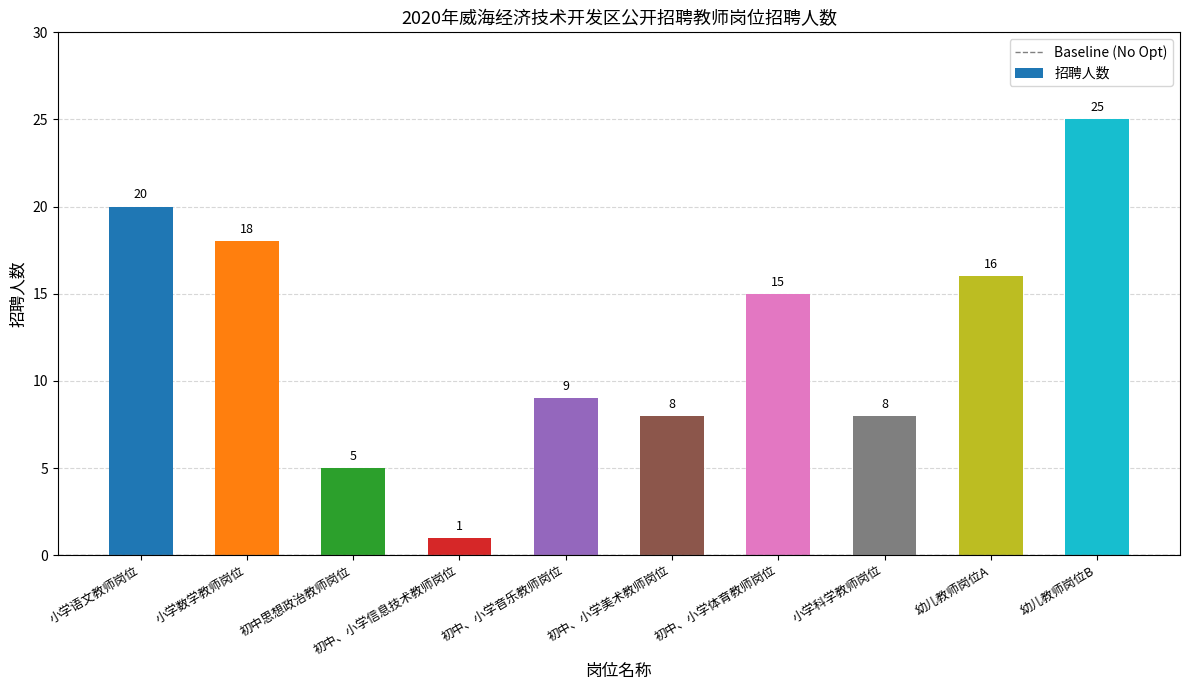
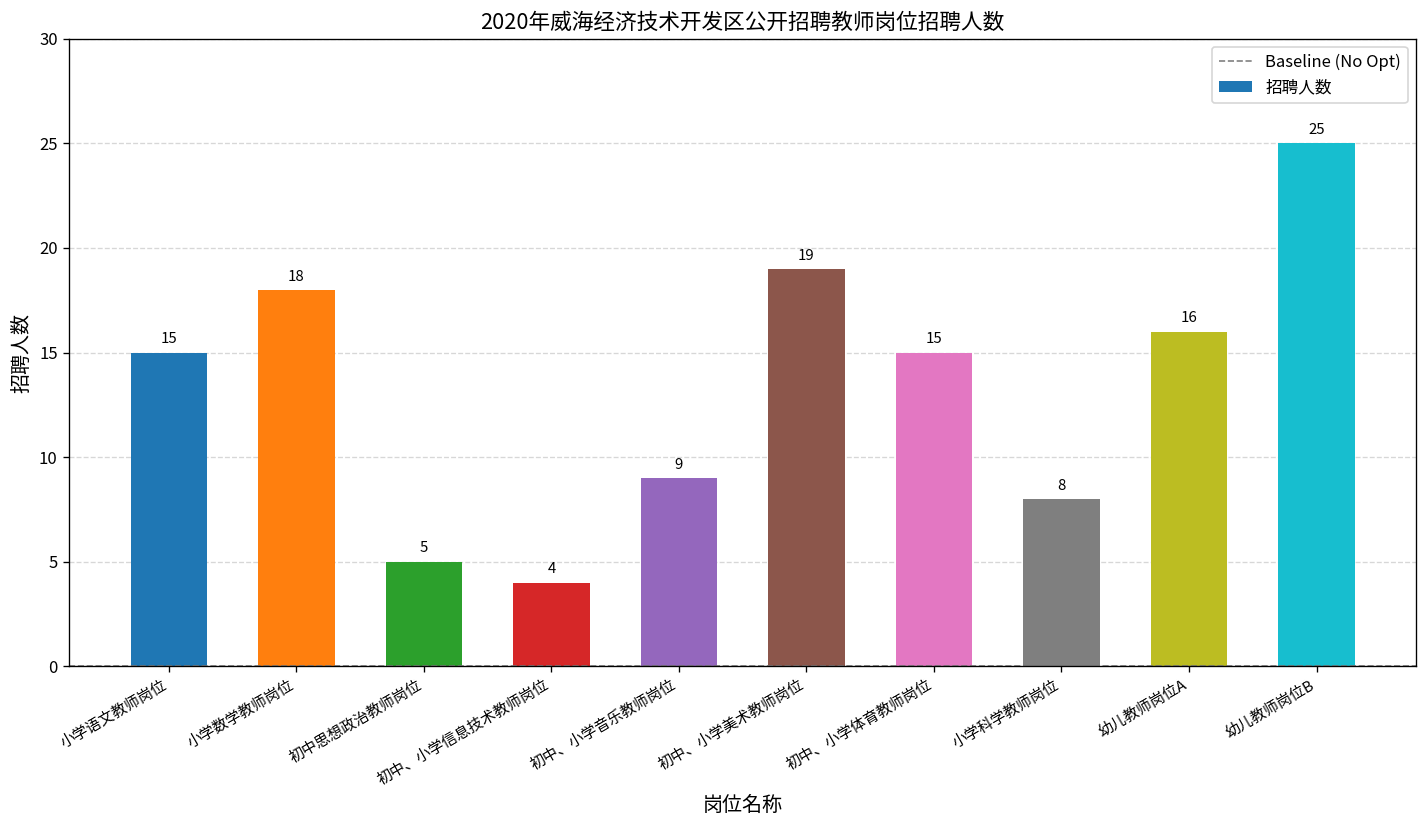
小学语文教师岗位: 20 -> 15
初中、小学信息技术教师岗位: 1 -> 4
初中、小学美术教师岗位: 8 -> 19
